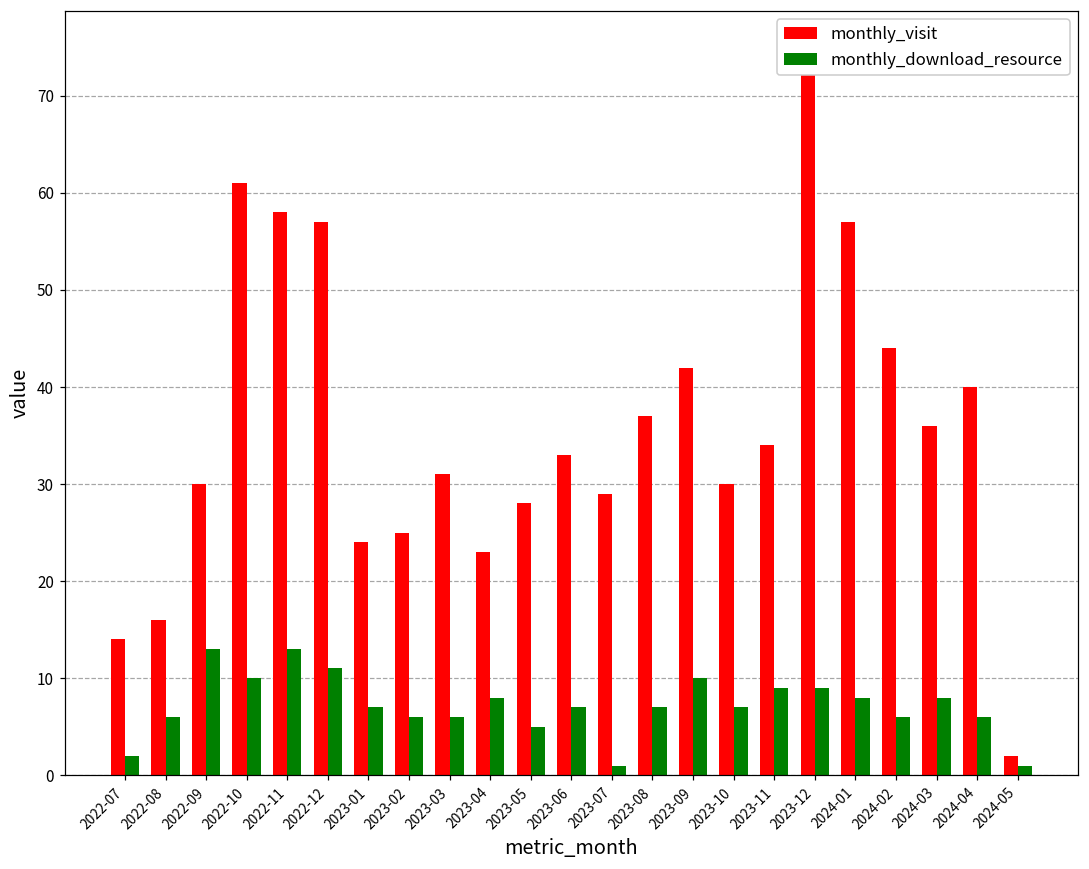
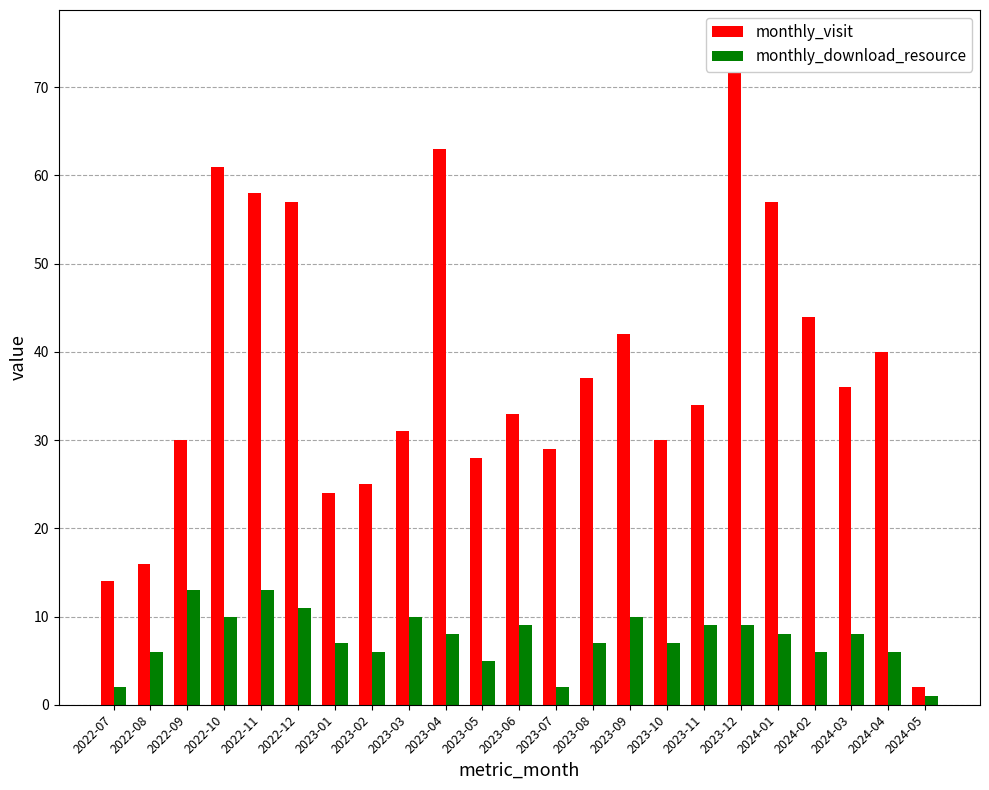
monthly_download_resource, 2023-03: 6 -> 10
monthly_visit, 2023-04: 23 -> 63
monthly_download_resource, 2023-06: 7 -> 9
monthly_download_resource, 2023-07: 1 -> 2
